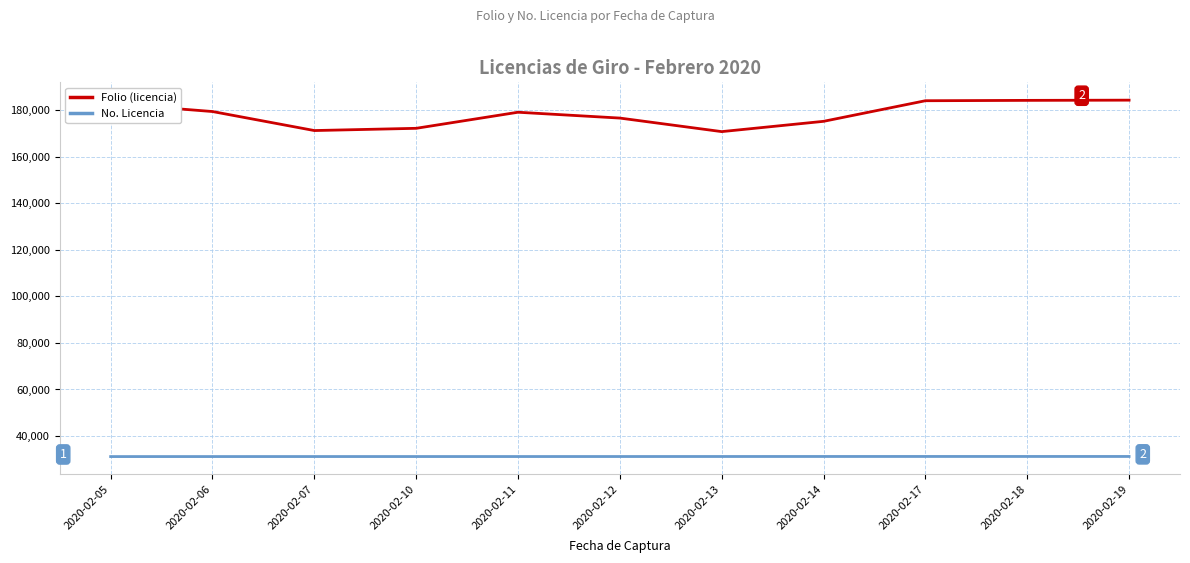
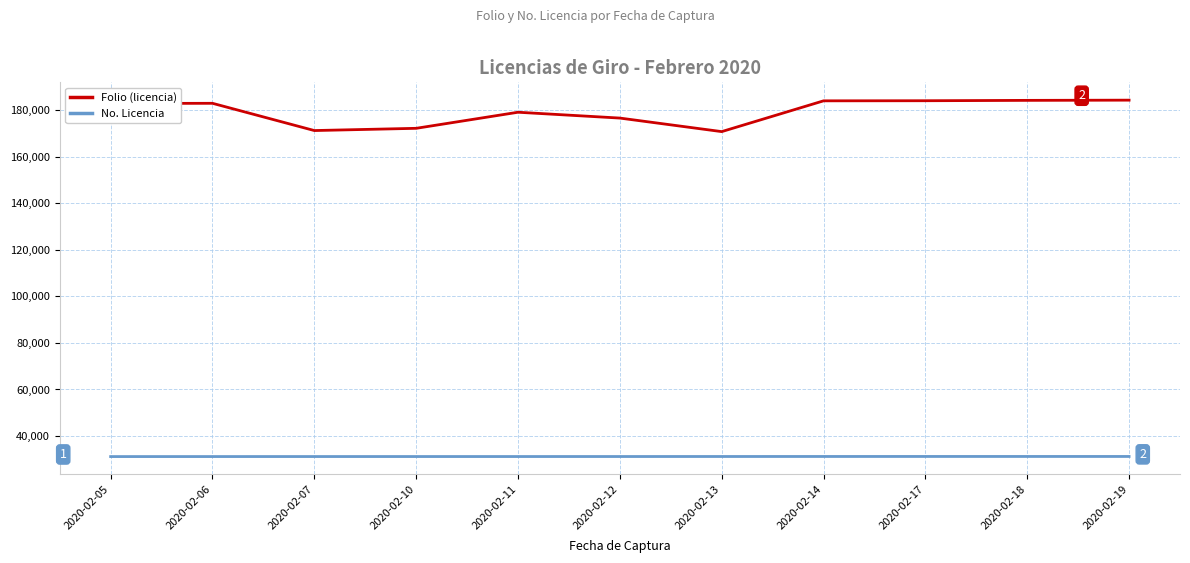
Folio (licencia), 2020-02-06: 179,000 -> 183,000
Folio (licencia), 2020-02-14: 175,000 -> 184,000
